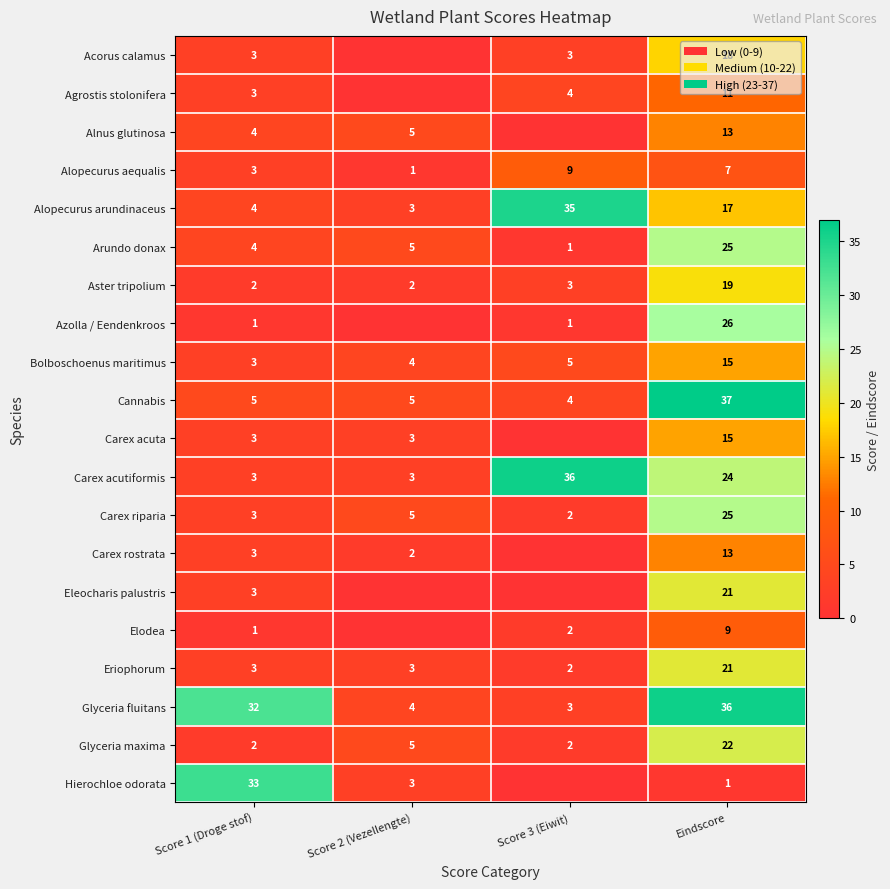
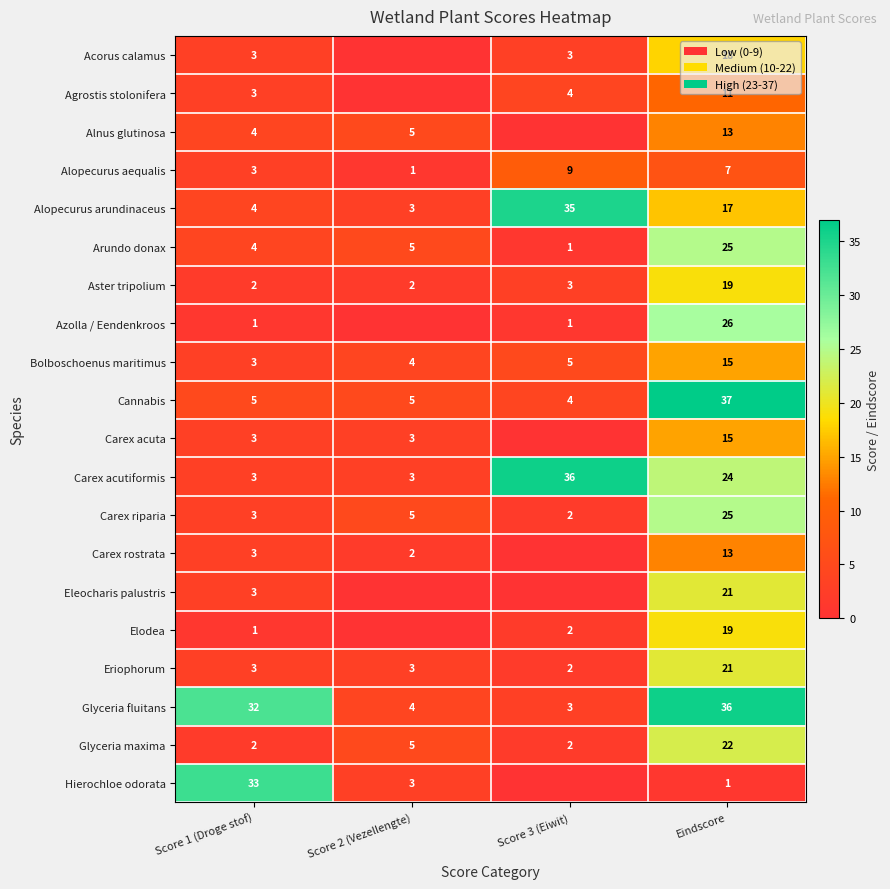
Elodea, Eindscore: 9 -> 19
